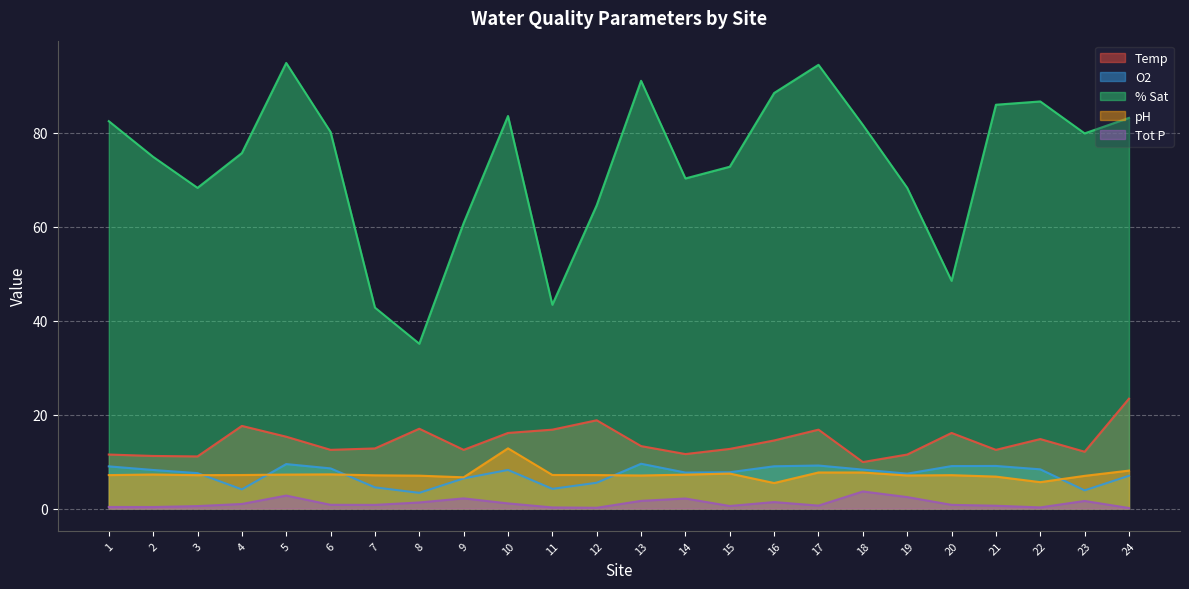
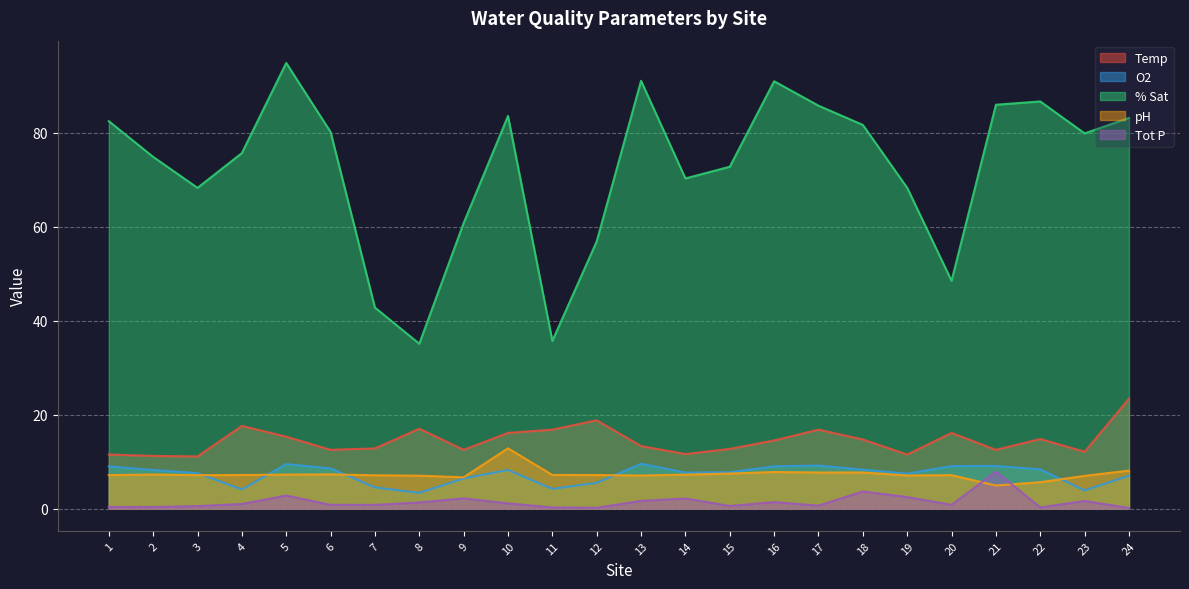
% Sat, 11: 43 -> 36
% Sat, 12: 65 -> 57
% Sat, 16: 89 -> 91
pH, 16: 5 -> 8
% Sat, 17: 95 -> 86
Temp, 18: 10 -> 15
pH, 21: 7 -> 5
Tot P, 21: 1 -> 8
